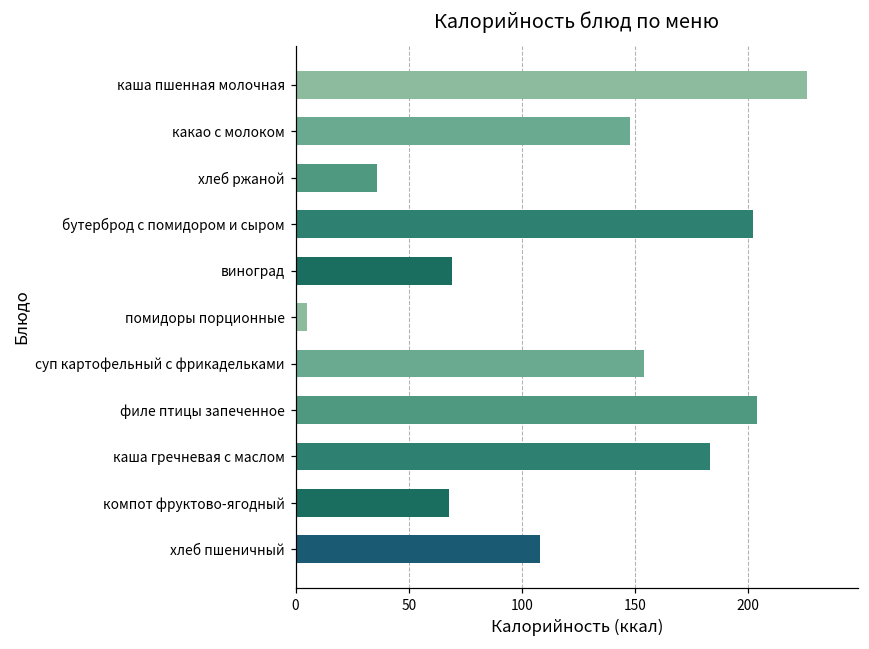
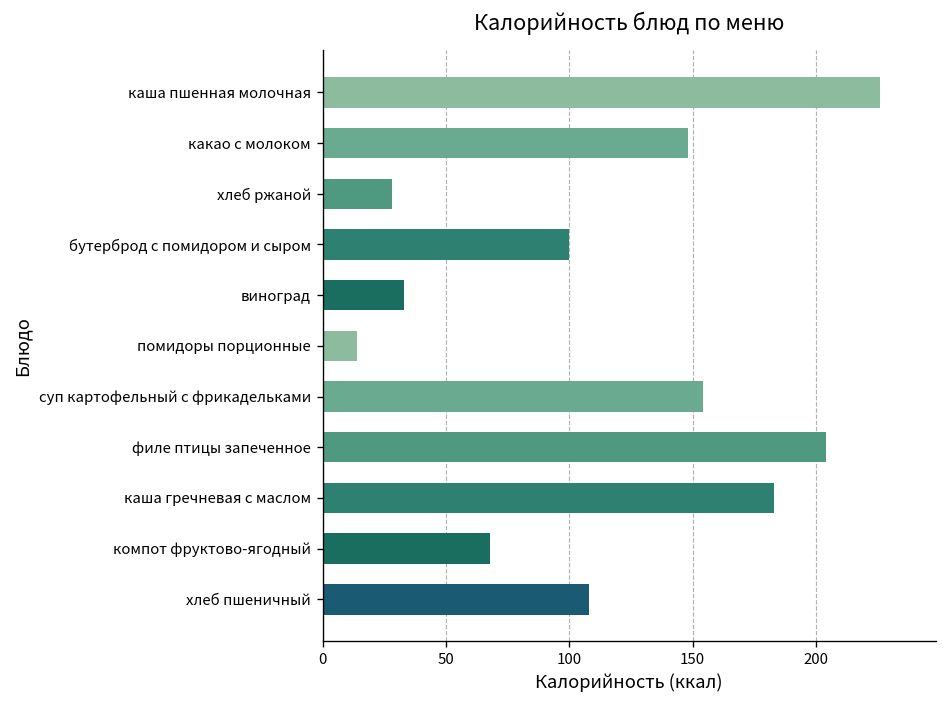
хлеб ржаной: 36 -> 28
бутерброд с помидором и сыром: 202 -> 100
виноград: 69 -> 33
помидоры порционные: 5 -> 14
